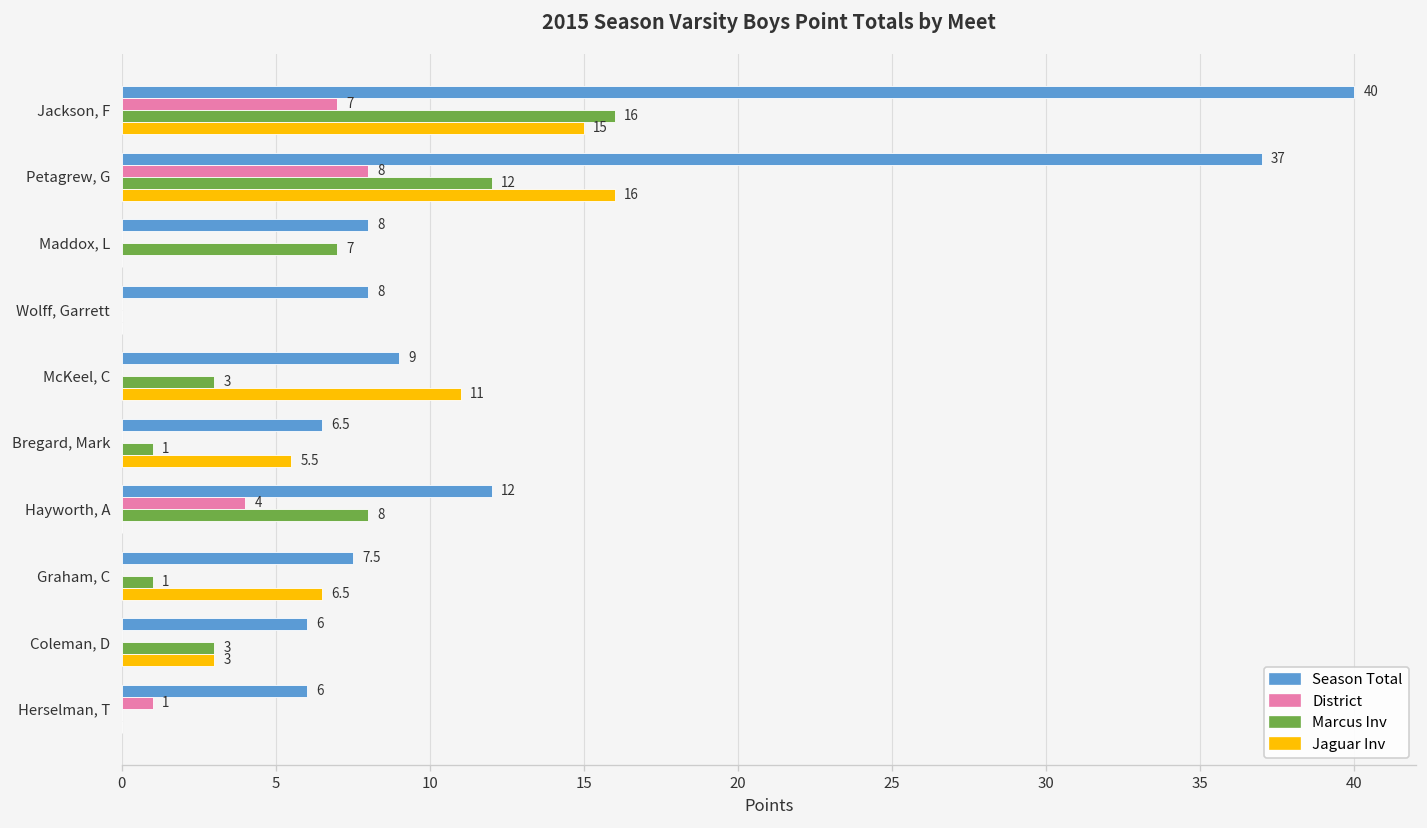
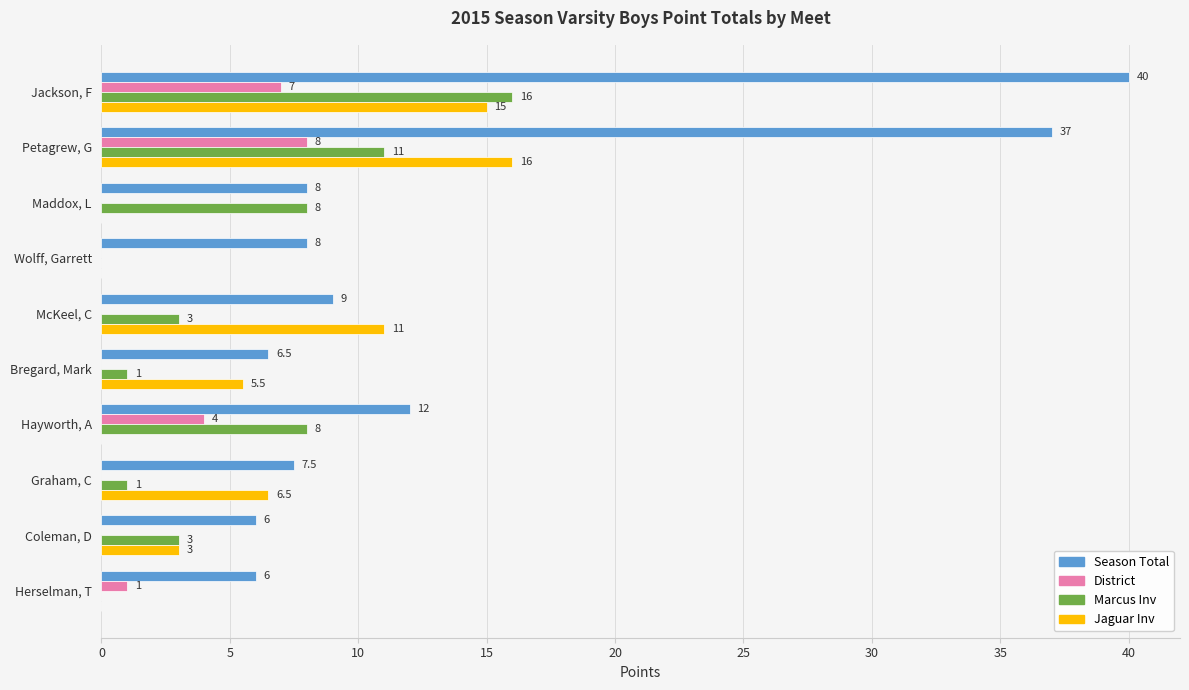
Marcus Inv, Petagrew, G: 12 -> 11
Marcus Inv, Maddox, L: 7 -> 8
